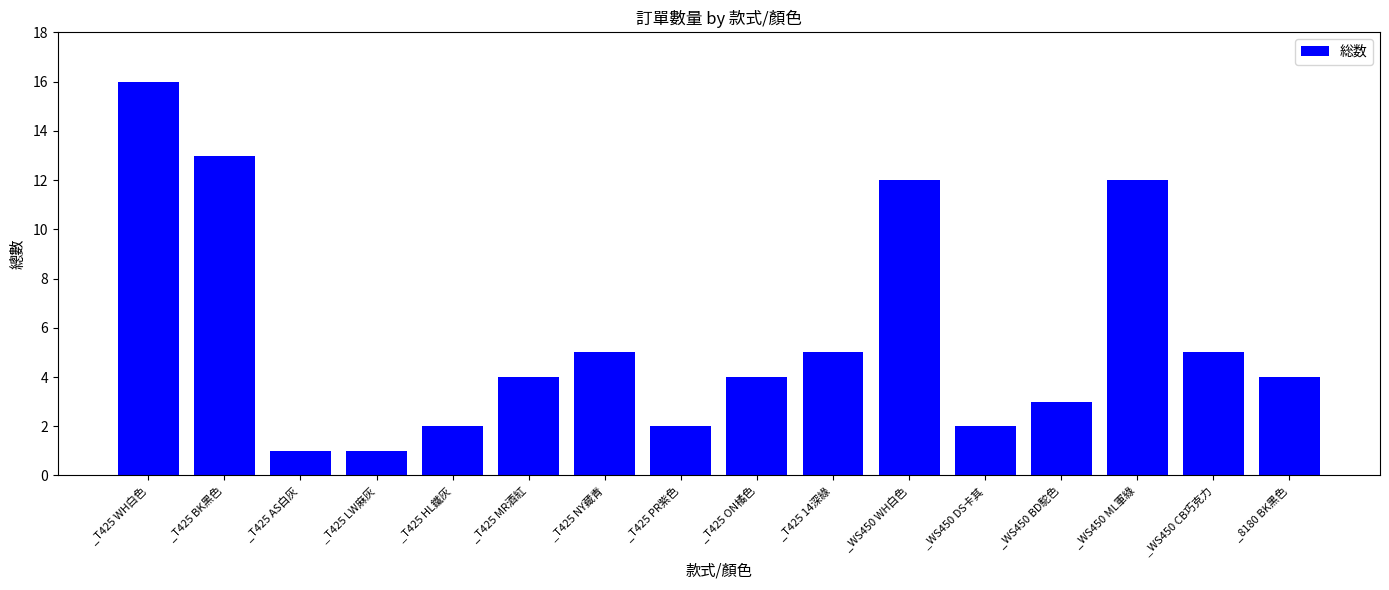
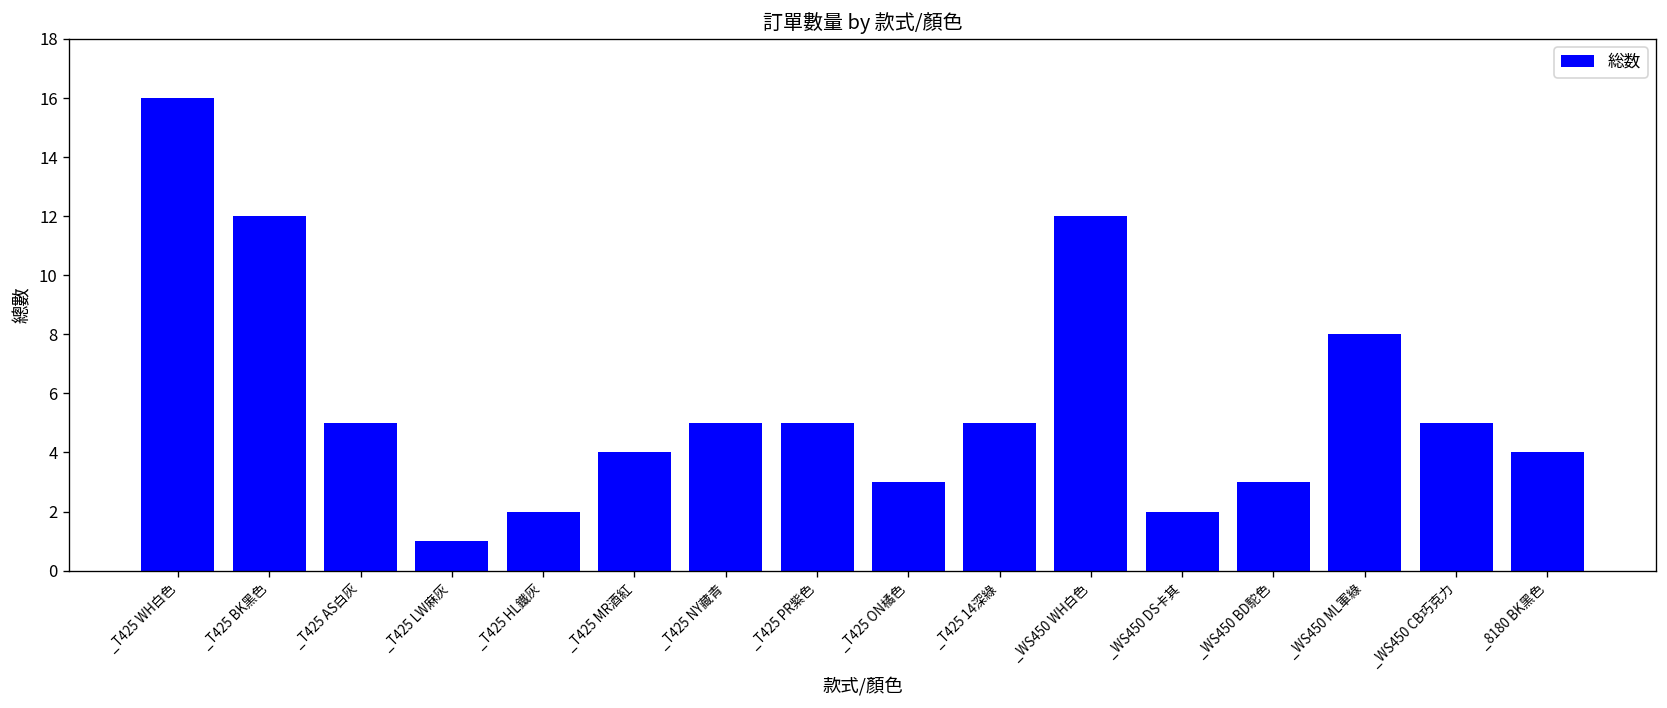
_T425 BK黑色: 13 -> 12
_T425 AS白灰: 1 -> 5
_T425 PR紫色: 2 -> 5
_T425 ON橘色: 4 -> 3
_WS450 ML軍綠: 12 -> 8
